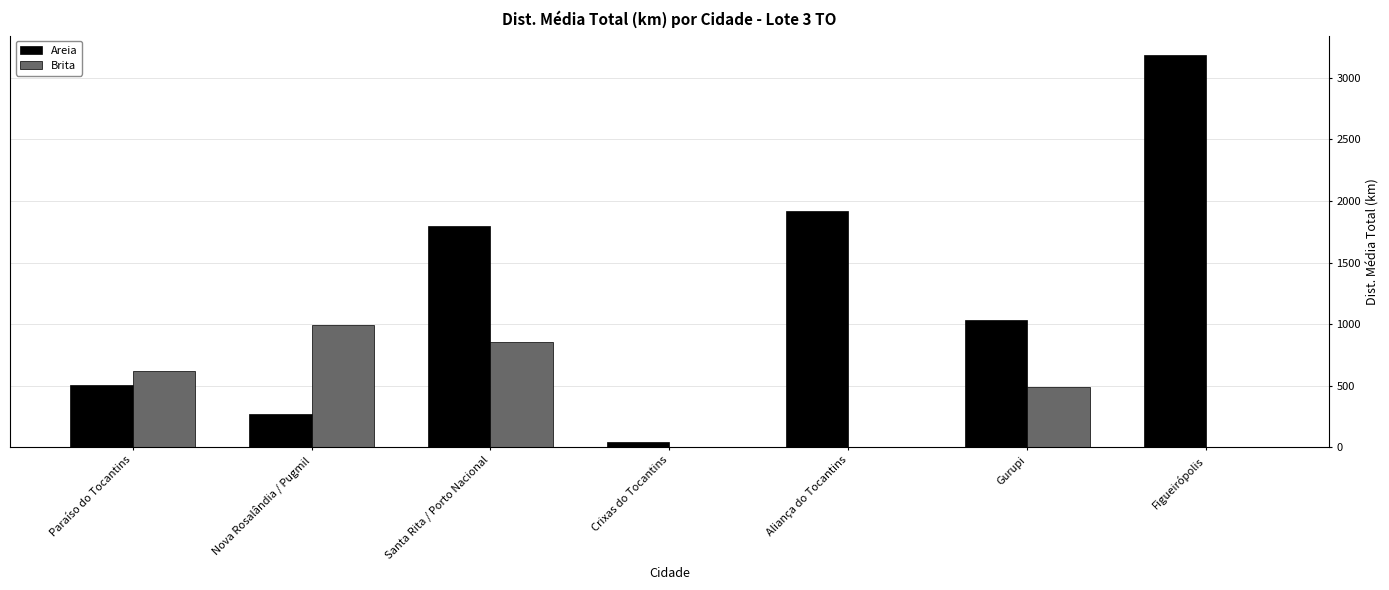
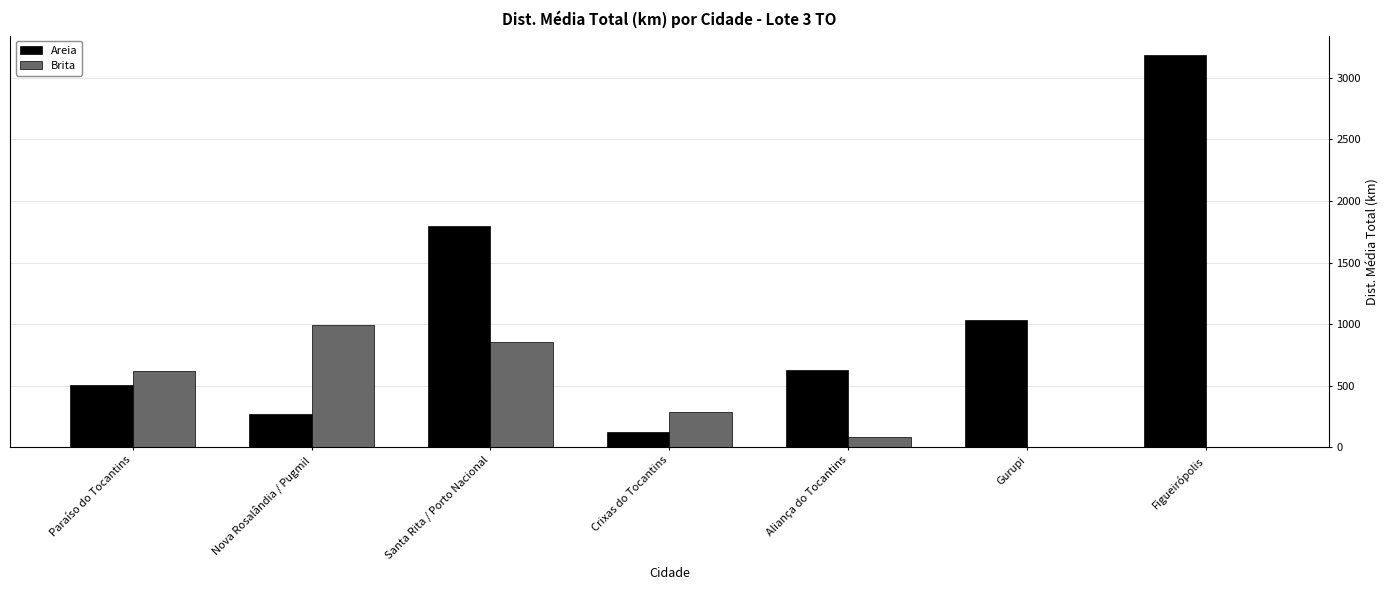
Areia, Crixas do Tocantins: 40 -> 120
Brita, Crixas do Tocantins: 0 -> 280
Areia, Aliança do Tocantins: 1920 -> 630
Brita, Aliança do Tocantins: 0 -> 80
Brita, Gurupi: 490 -> 0
